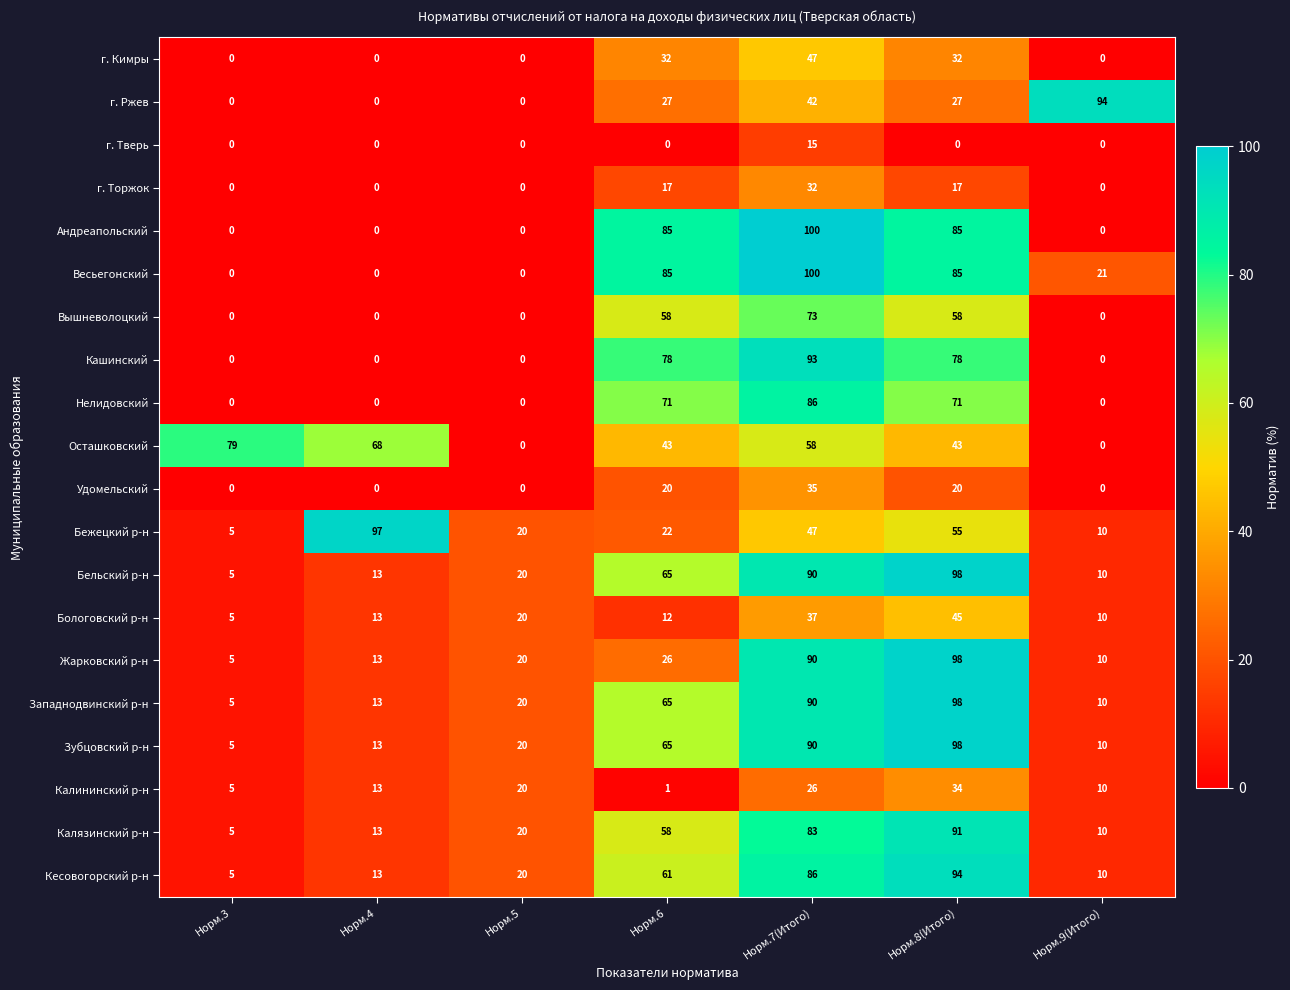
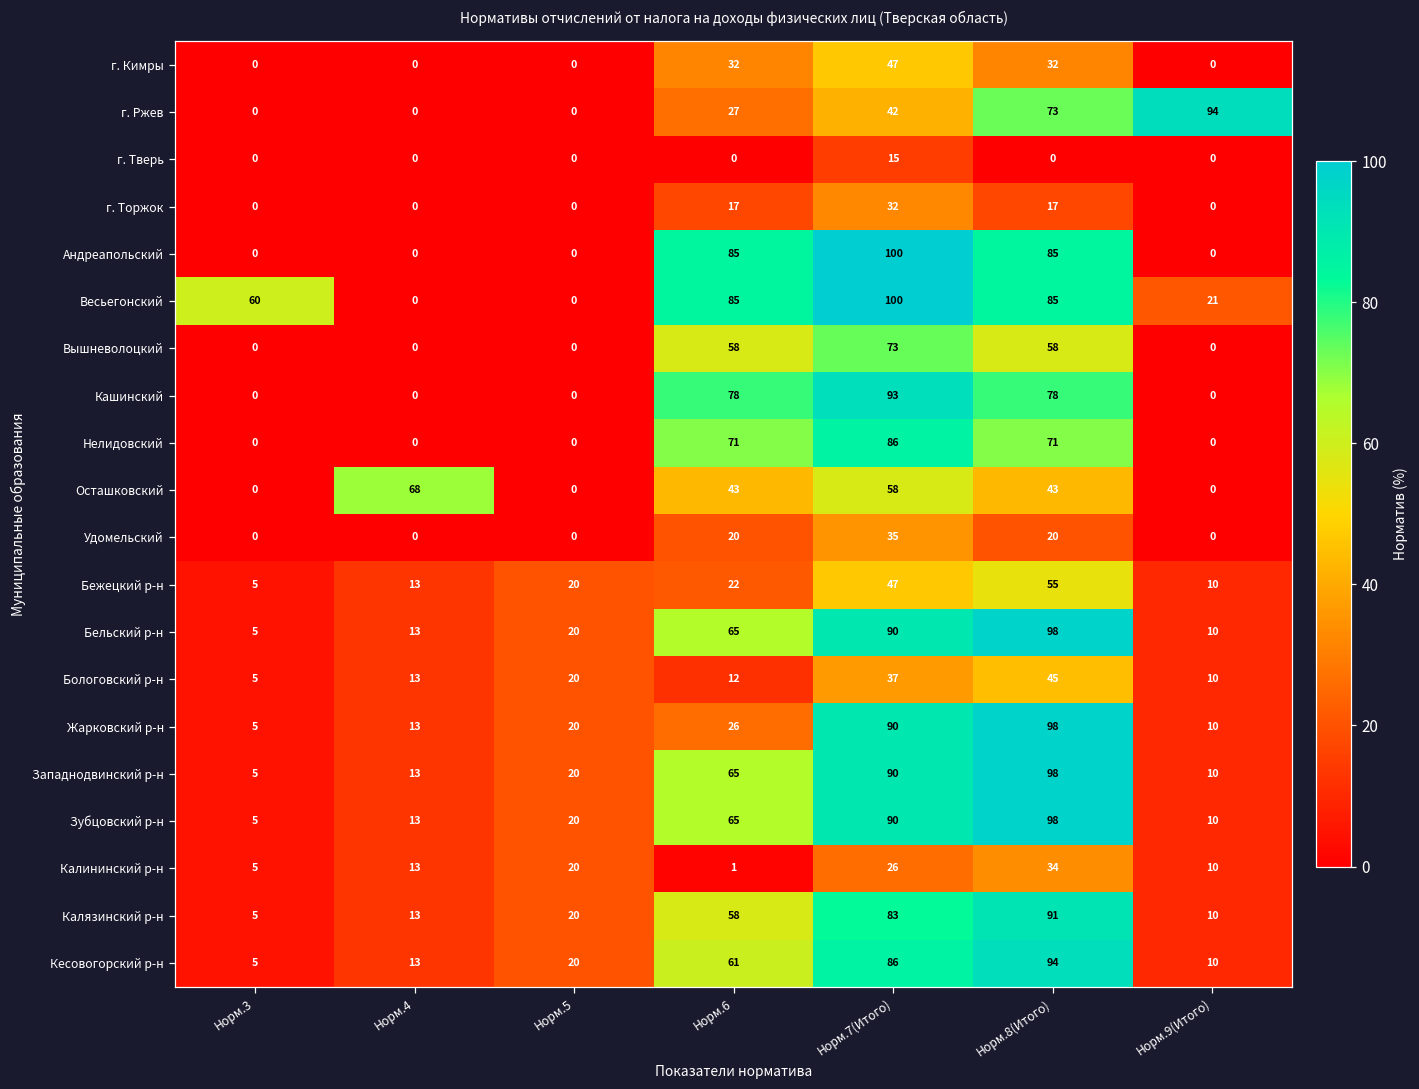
г. Ржев, Норм.8(Итого): 27 -> 73
Весьегонский, Норм.3: 0 -> 60
Осташковский, Норм.3: 79 -> 0
Бежецкий р-н, Норм.4: 97 -> 13
